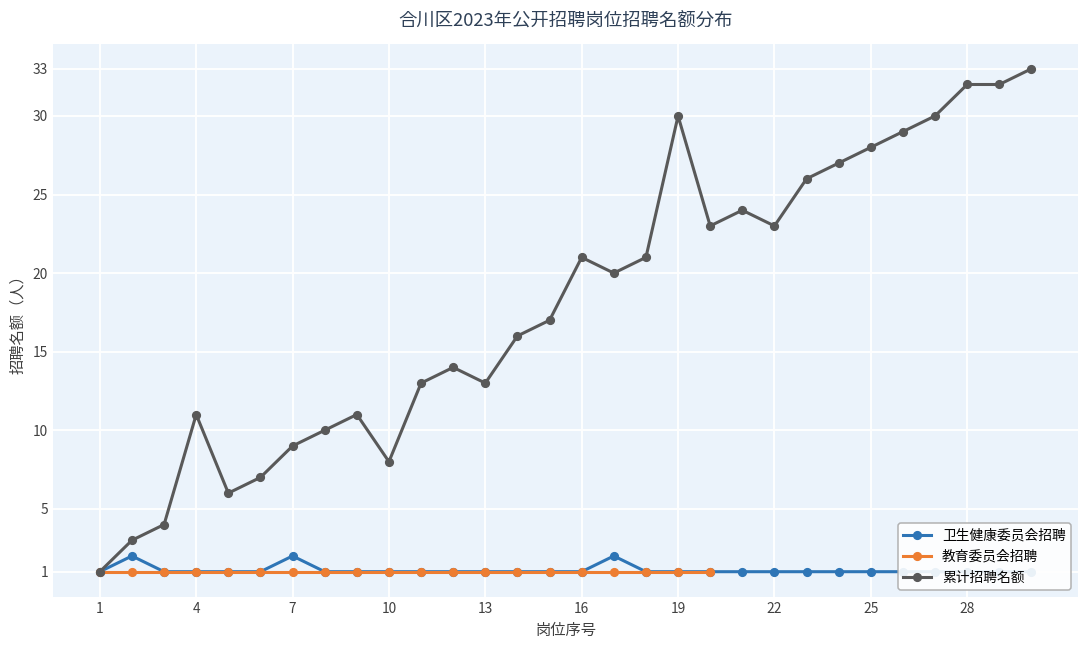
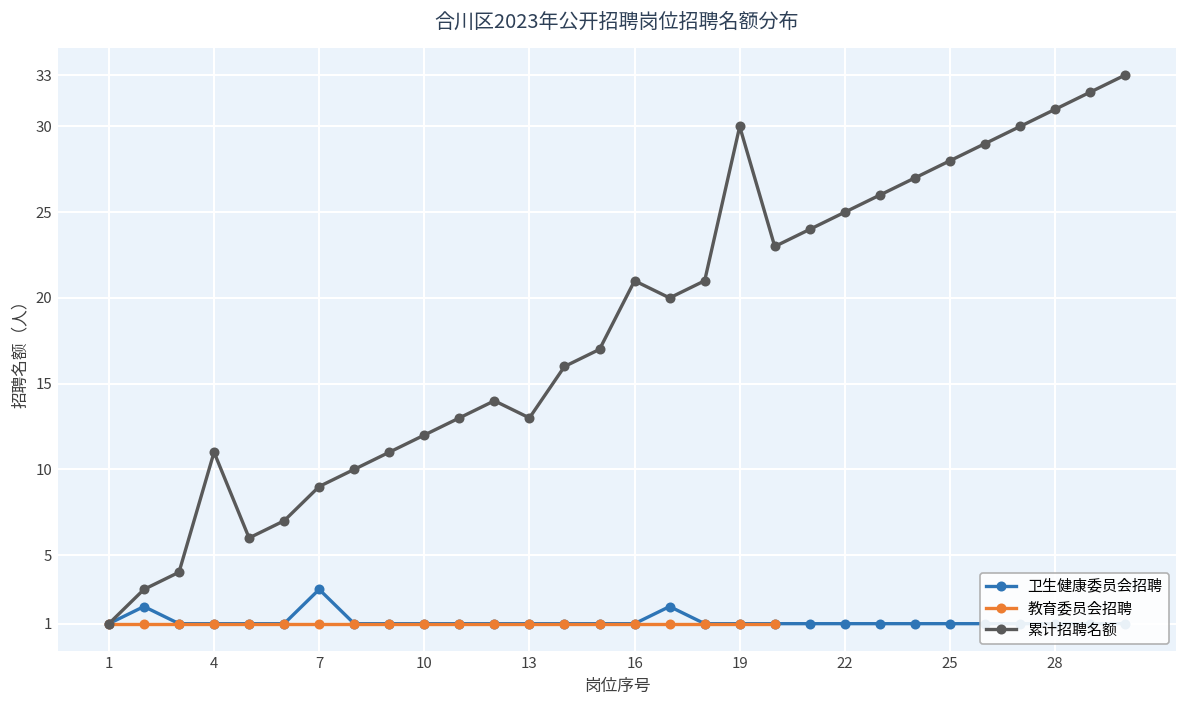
卫生健康委员会招聘, 7: 2 -> 3
累计招聘名额, 10: 8 -> 12
累计招聘名额, 22: 23 -> 25
累计招聘名额, 28: 32 -> 31
